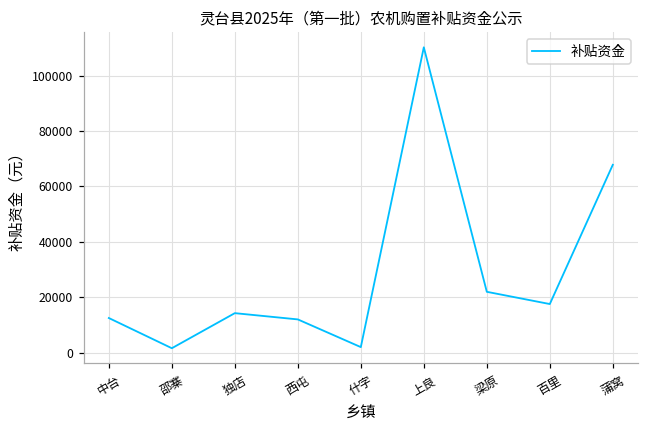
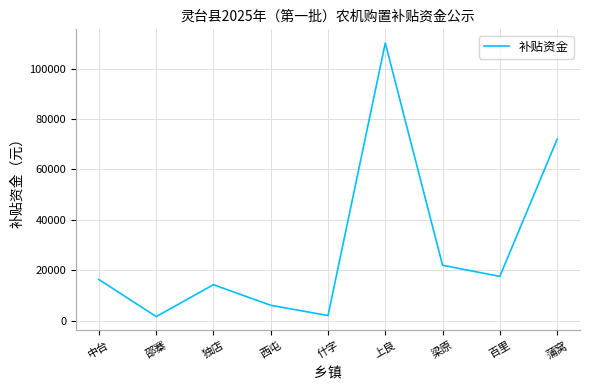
中台: 13000 -> 16000
西屯: 12000 -> 6000
蒲窝: 68000 -> 72000
